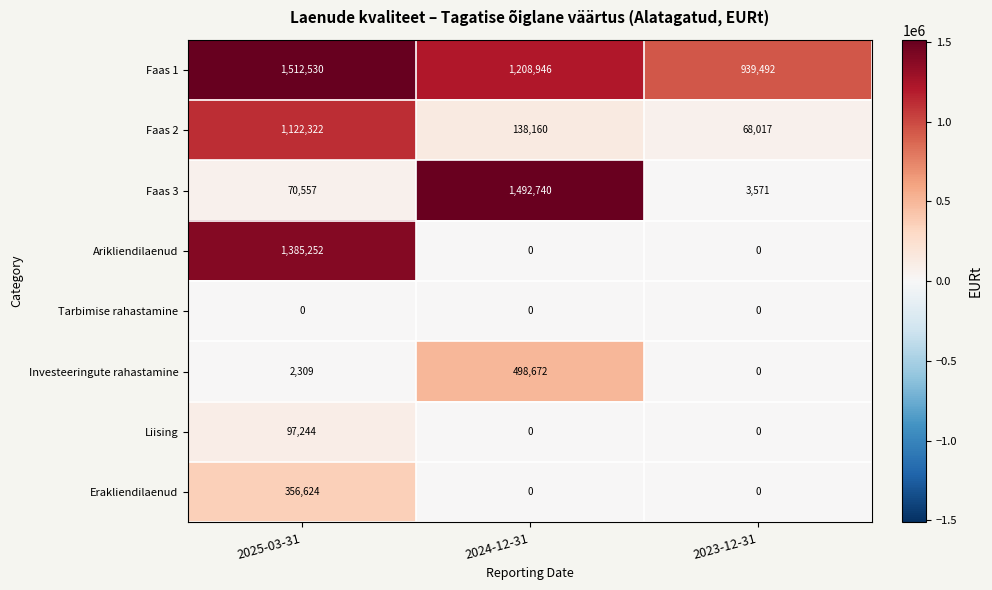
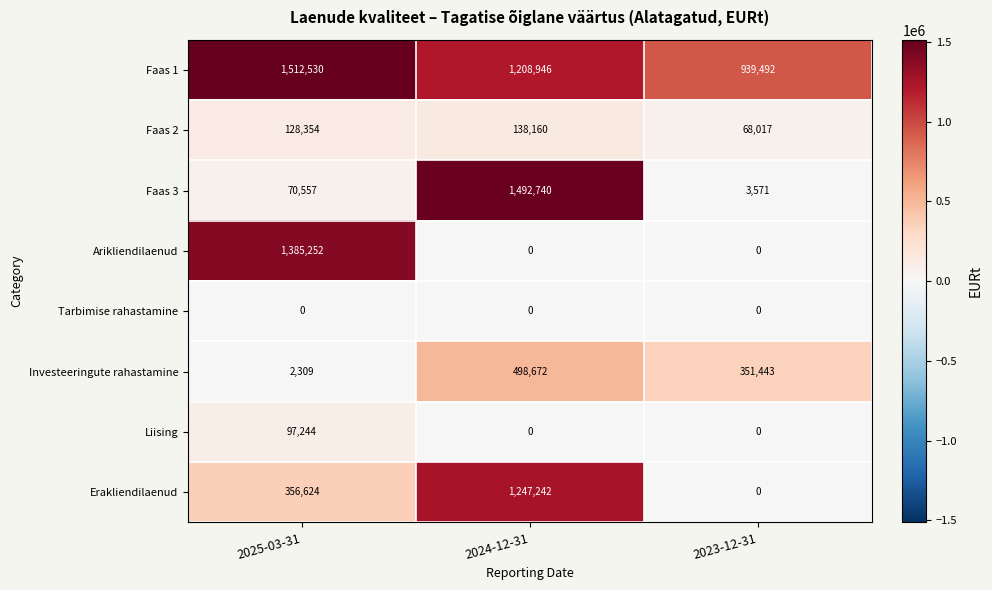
Faas 2, 2025-03-31: 1,122,322 -> 128,354
Investeeringute rahastamine, 2023-12-31: 0 -> 351,443
Erakliendilaenud, 2024-12-31: 0 -> 1,247,242
